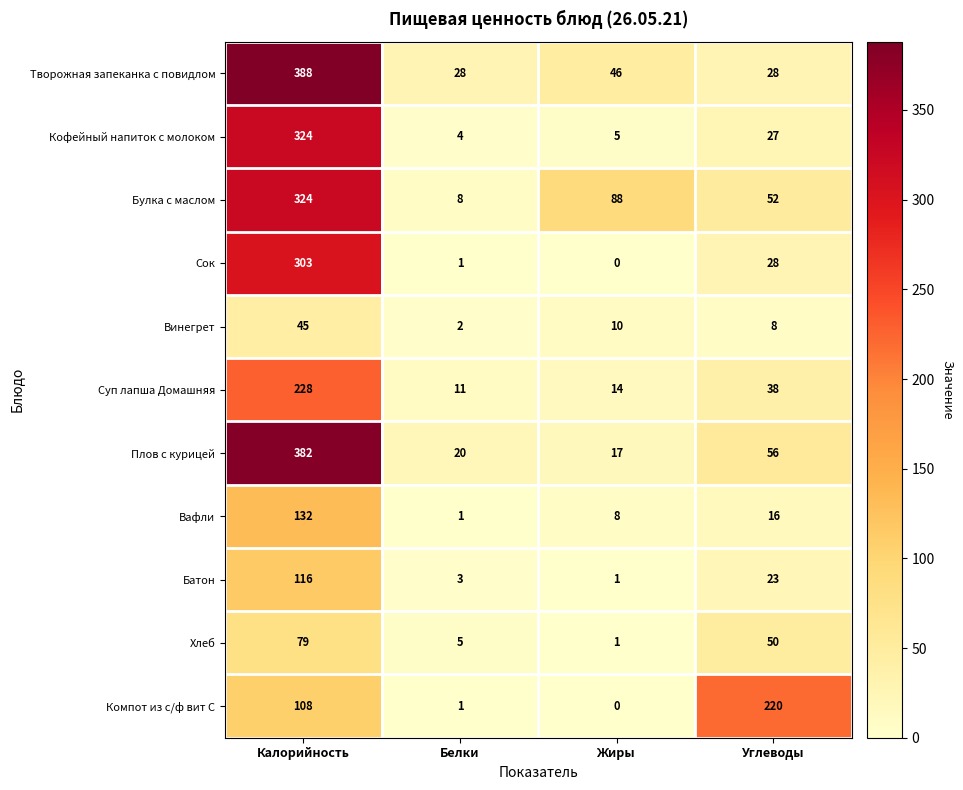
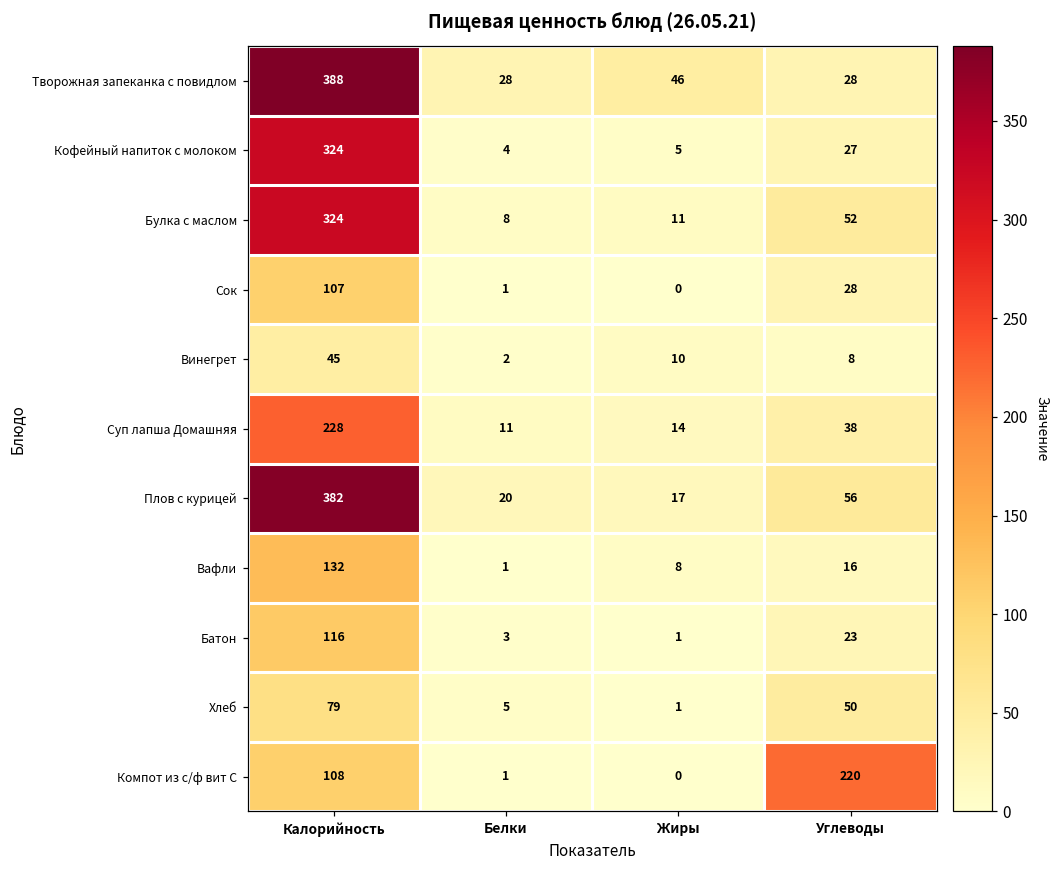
Булка с маслом, Жиры: 88 -> 11
Сок, Калорийность: 303 -> 107
